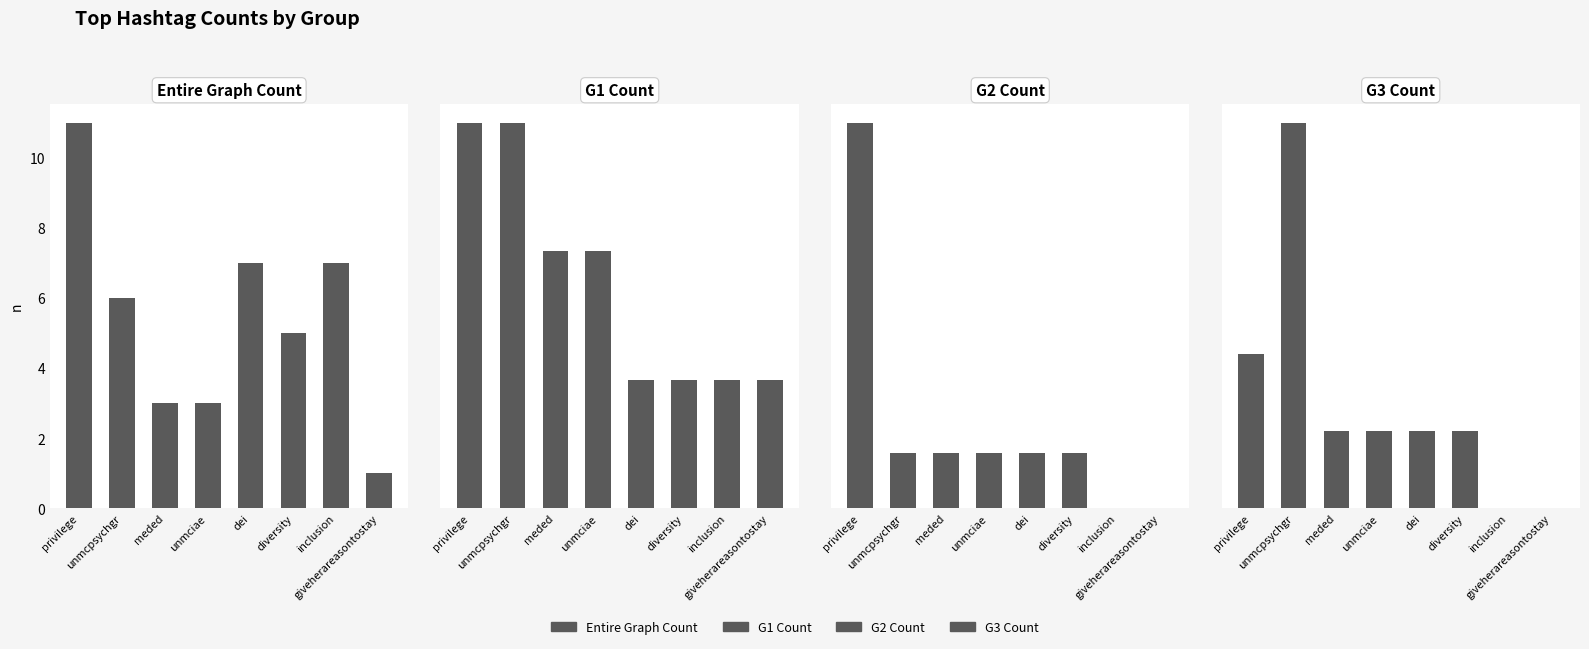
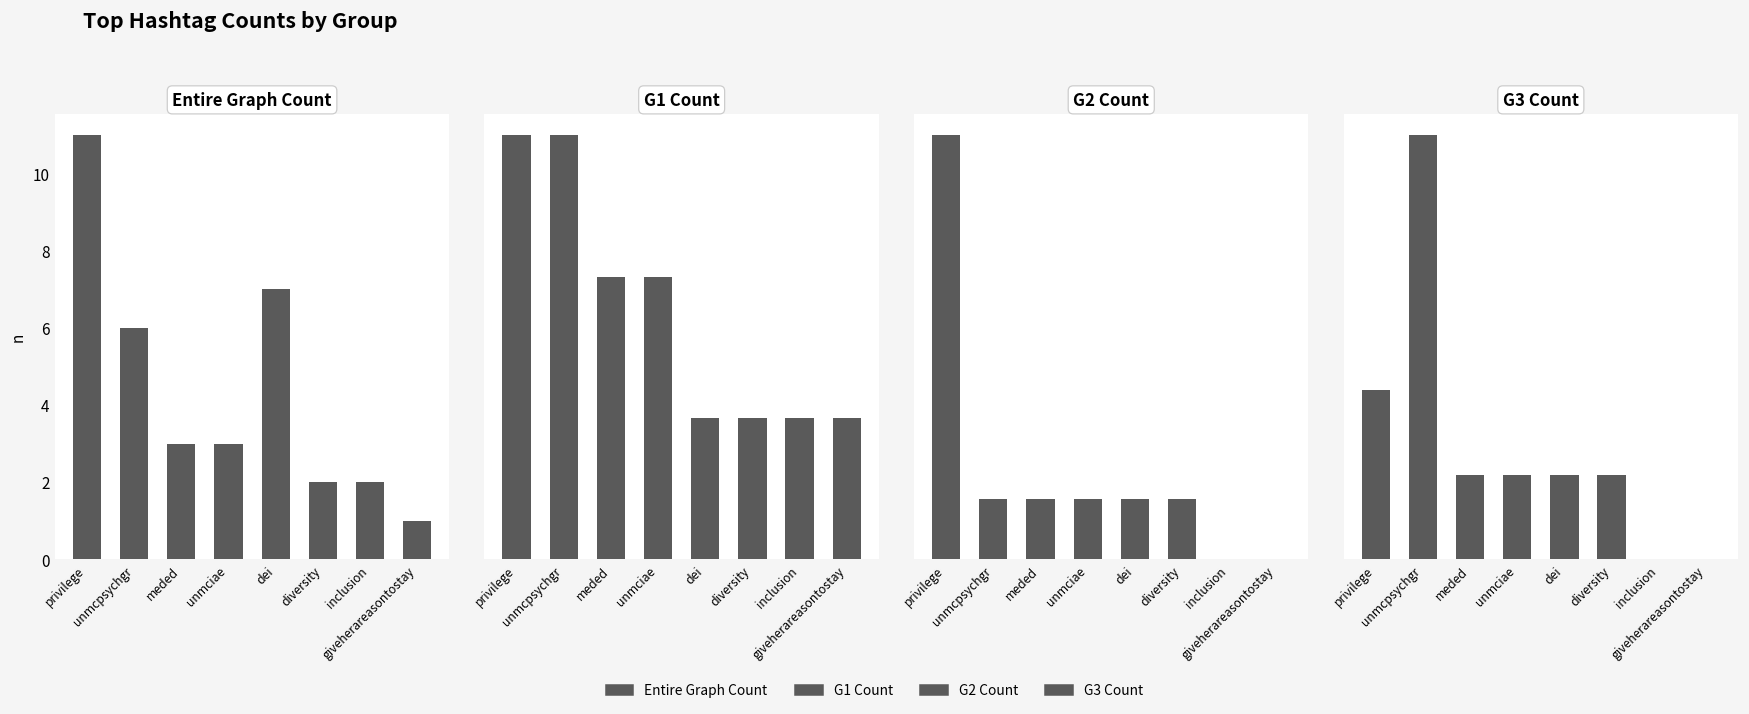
Entire Graph Count, diversity: 5 -> 2
Entire Graph Count, inclusion: 7 -> 2
